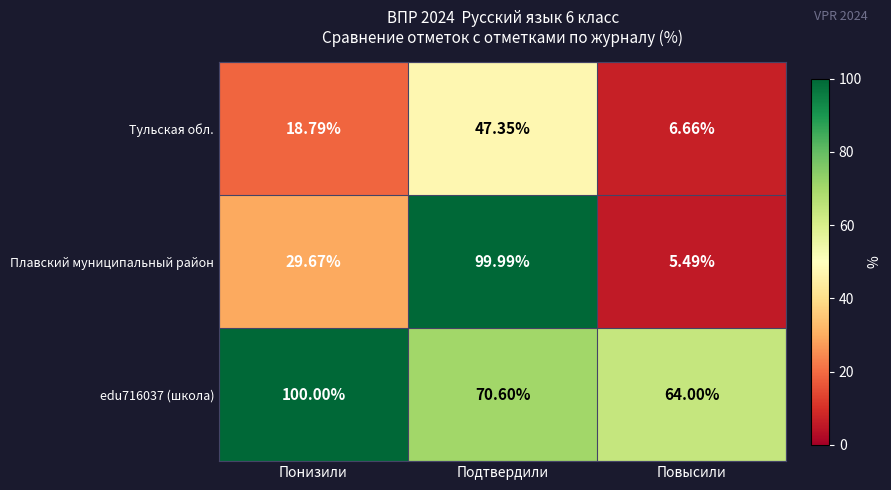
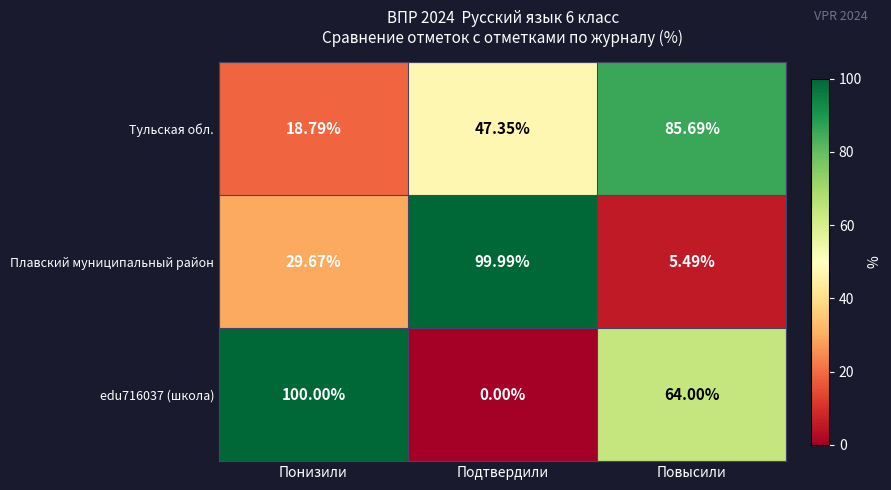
Тульская обл., Повысили: 6.66% -> 85.69%
edu716037 (школа), Подтвердили: 70.60% -> 0.00%
